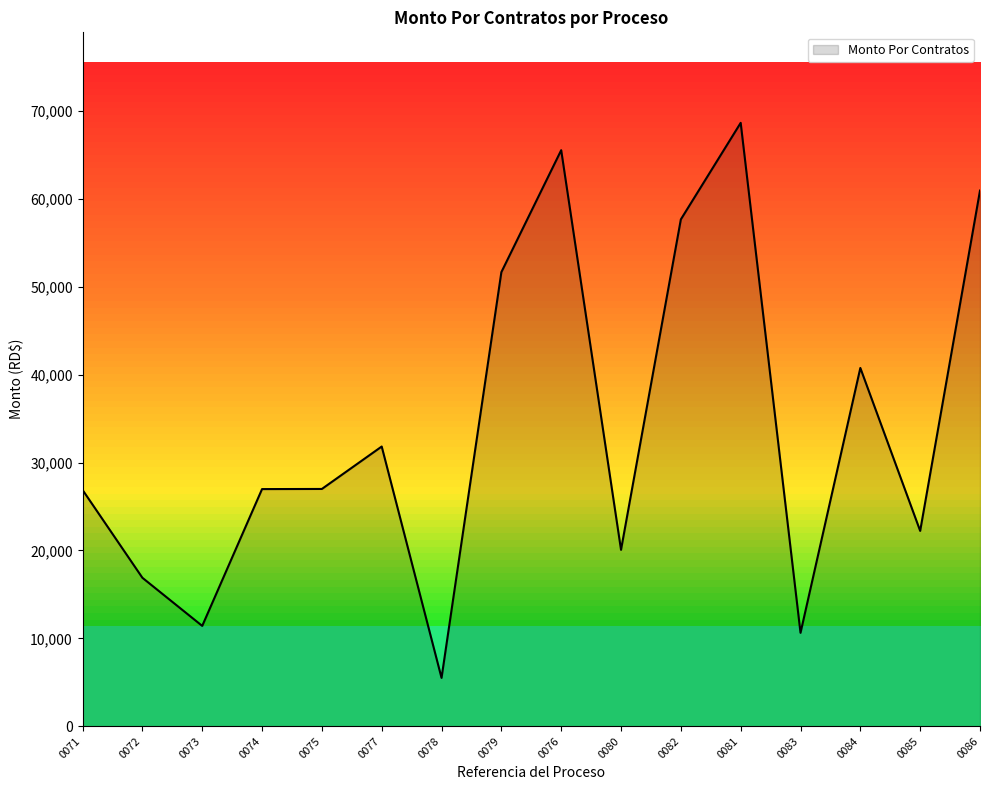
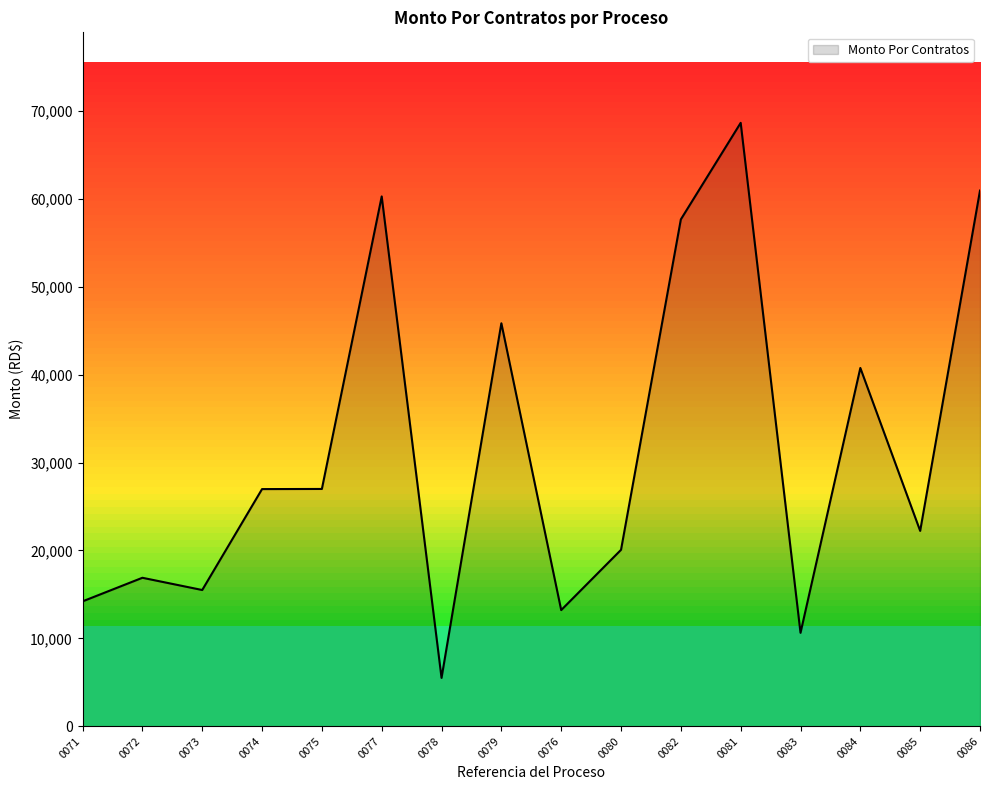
0071: 27,000 -> 14,000
0073: 11,000 -> 16,000
0077: 32,000 -> 60,000
0079: 52,000 -> 46,000
0076: 66,000 -> 13,000
